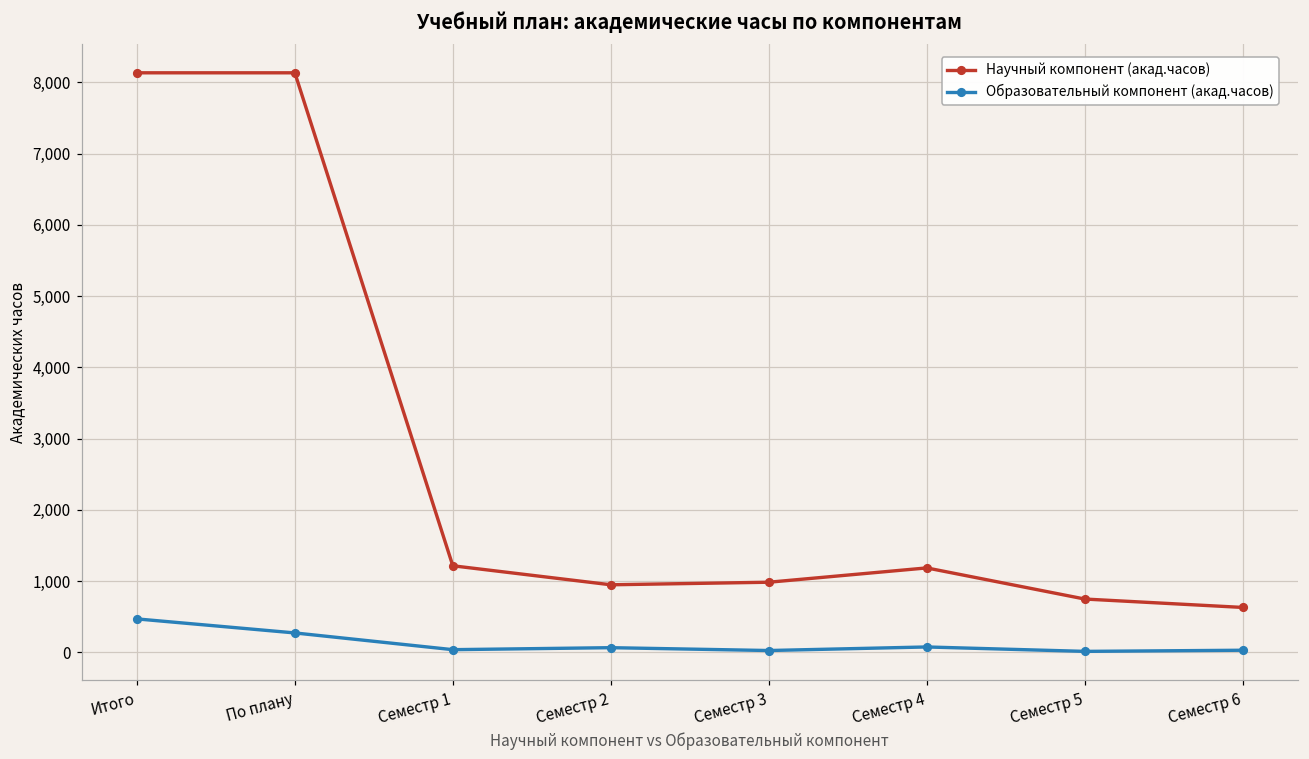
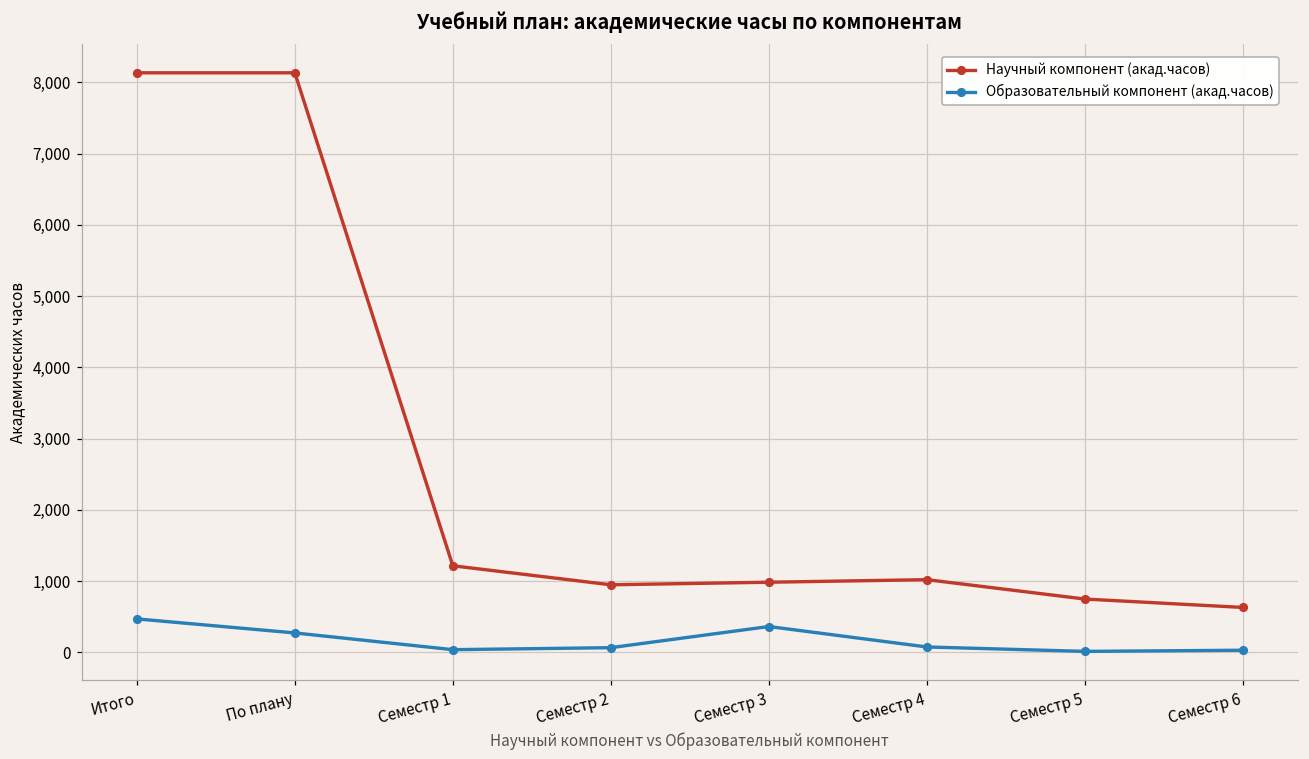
Образовательный компонент (акад.часов), Семестр 3: 0 -> 400
Научный компонент (акад.часов), Семестр 4: 1,200 -> 1,000
